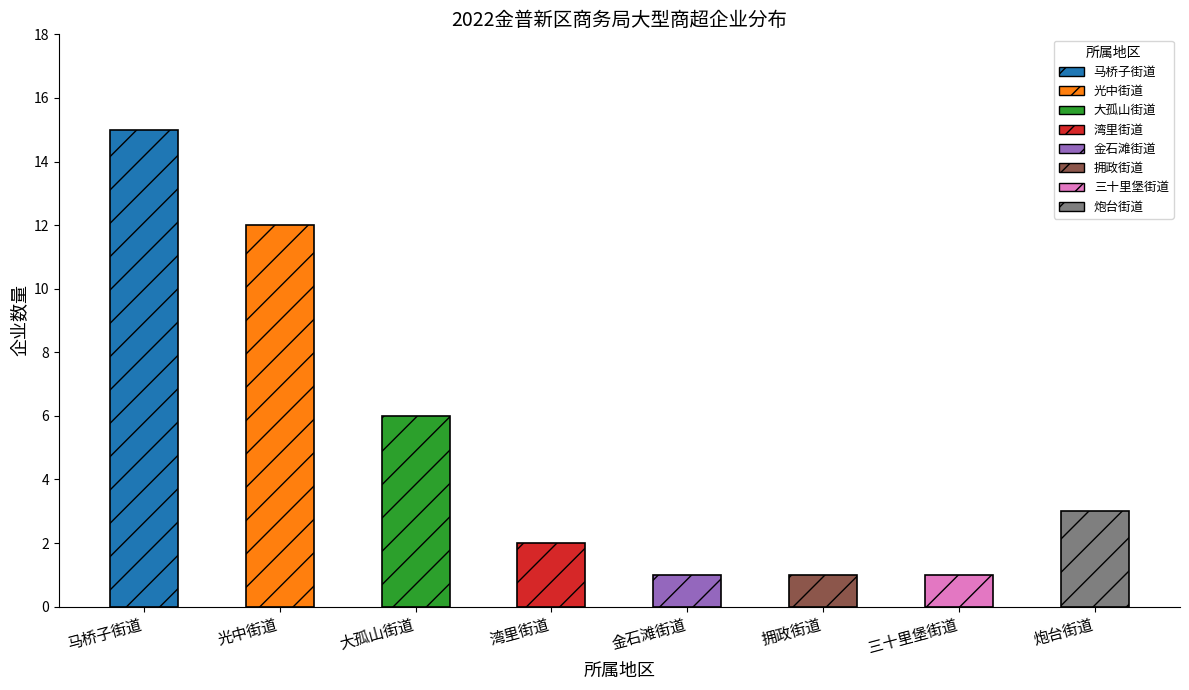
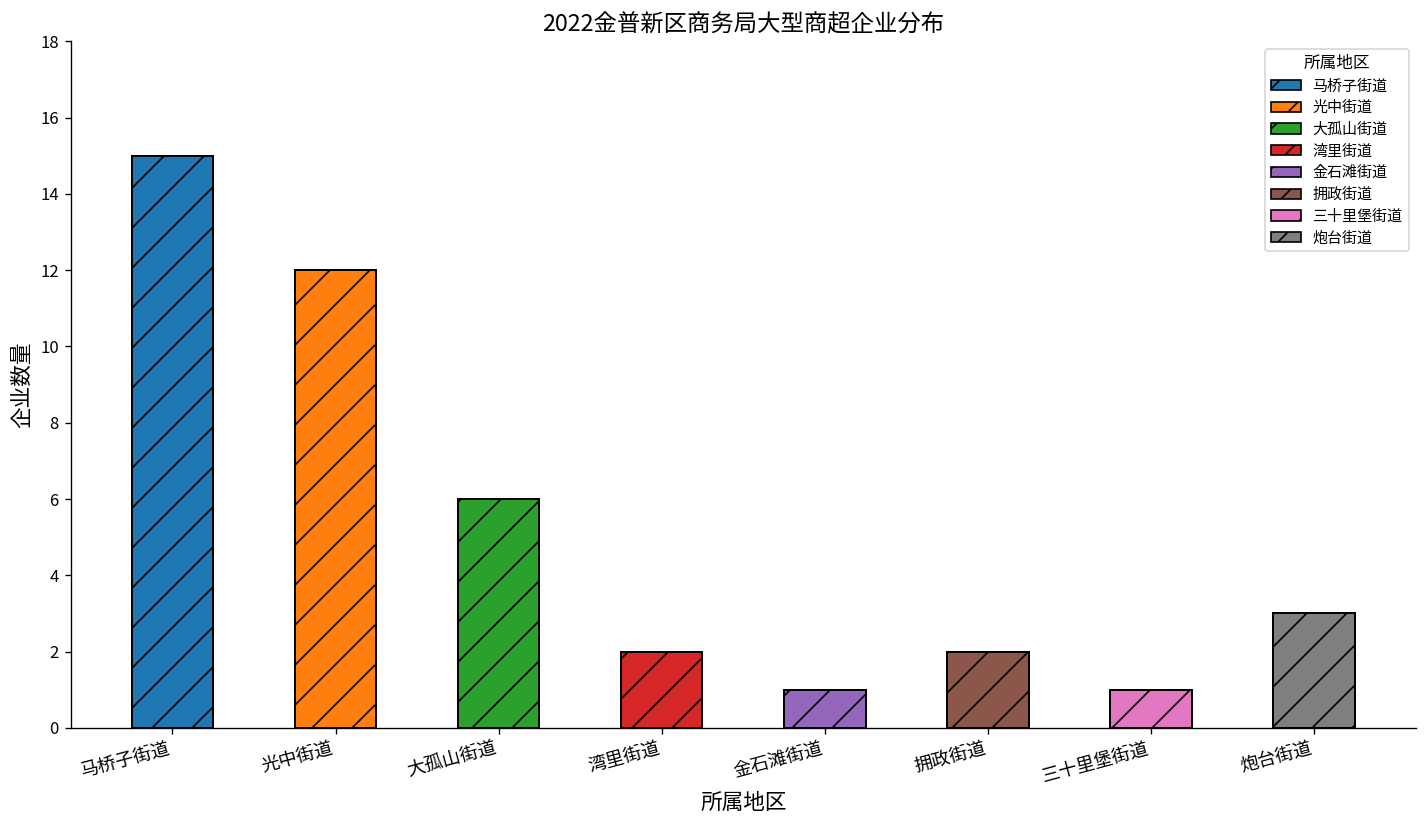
拥政街道: 1 -> 2
